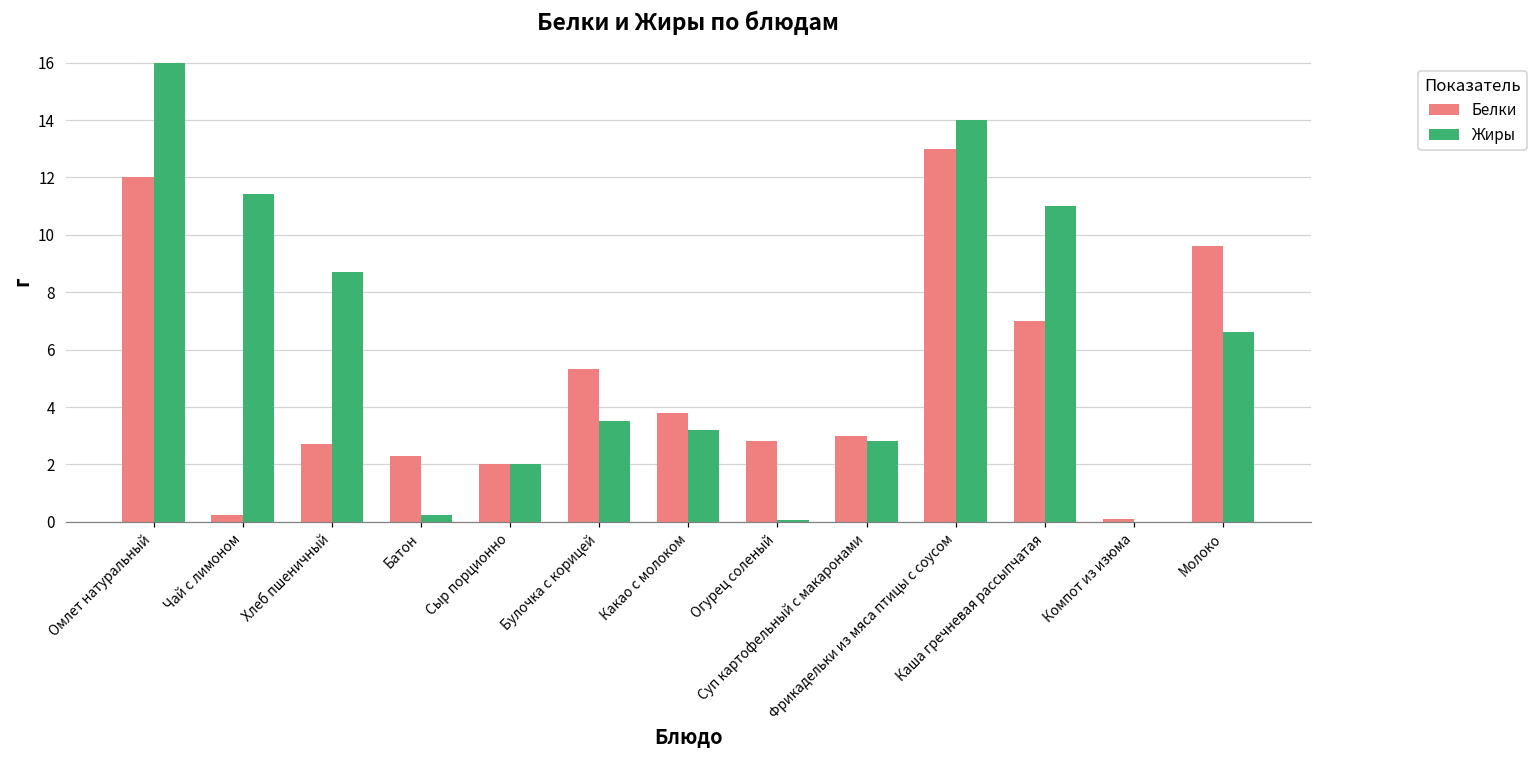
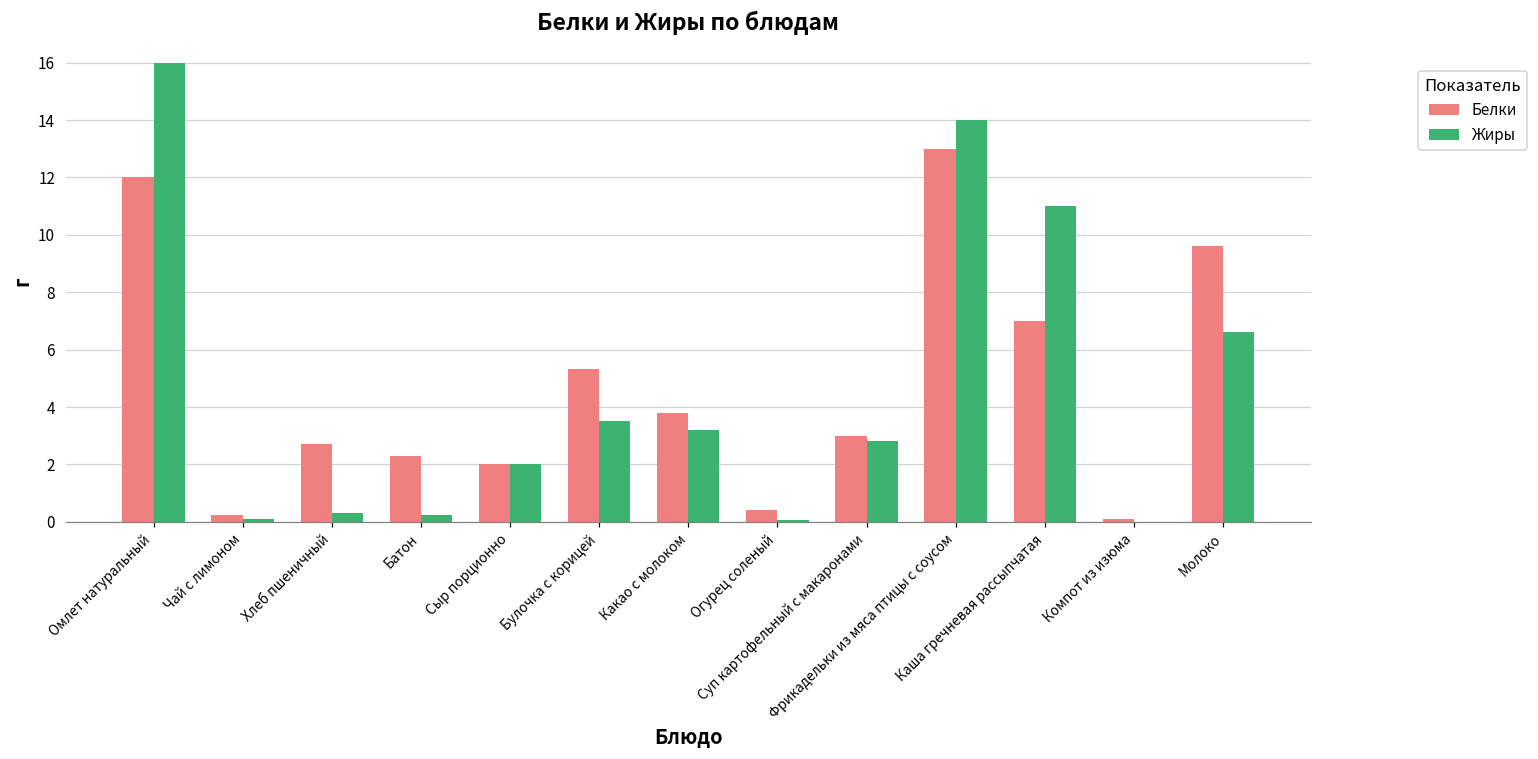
Жиры, Чай с лимоном: 11.4 -> 0.1
Жиры, Хлеб пшеничный: 8.7 -> 0.3
Белки, Огурец соленый: 2.8 -> 0.4
